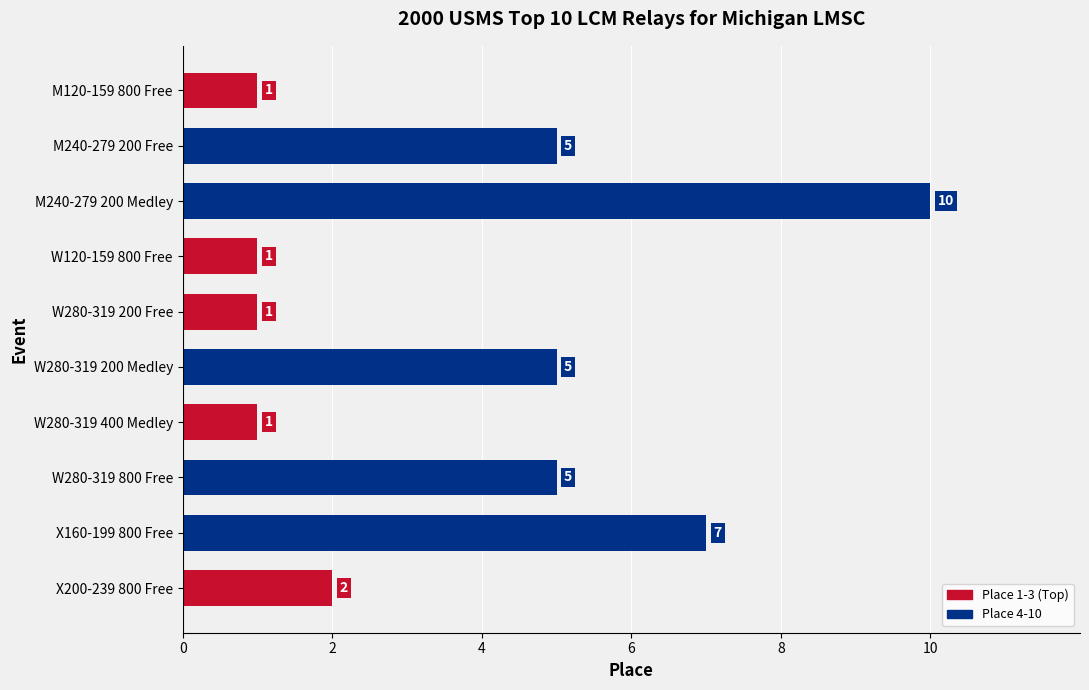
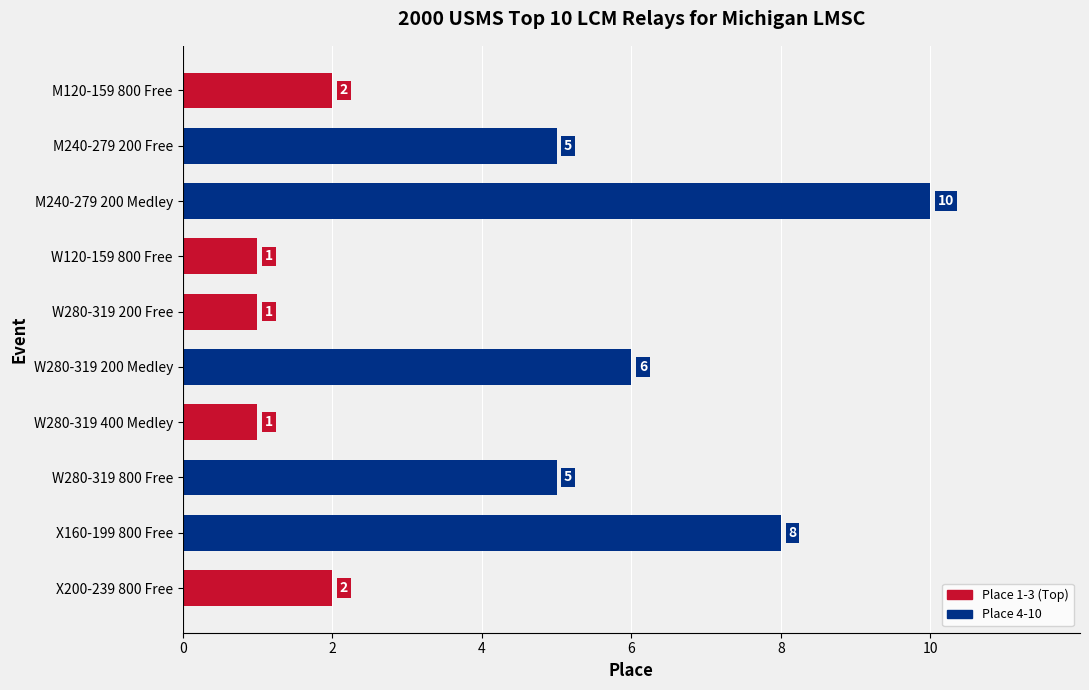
M120-159 800 Free: 1 -> 2
W280-319 200 Medley: 5 -> 6
X160-199 800 Free: 7 -> 8
